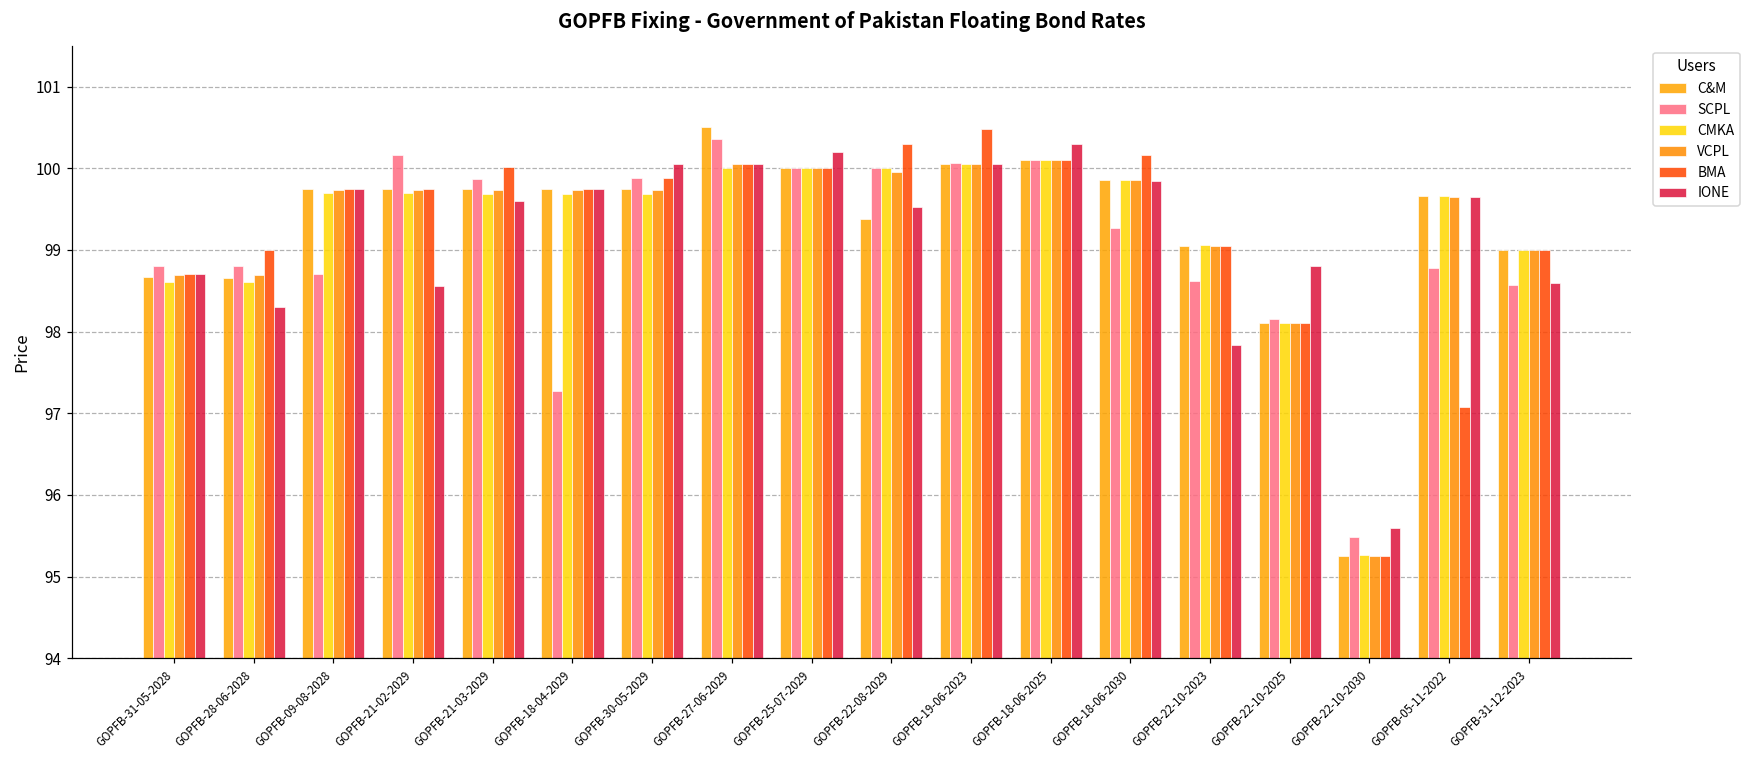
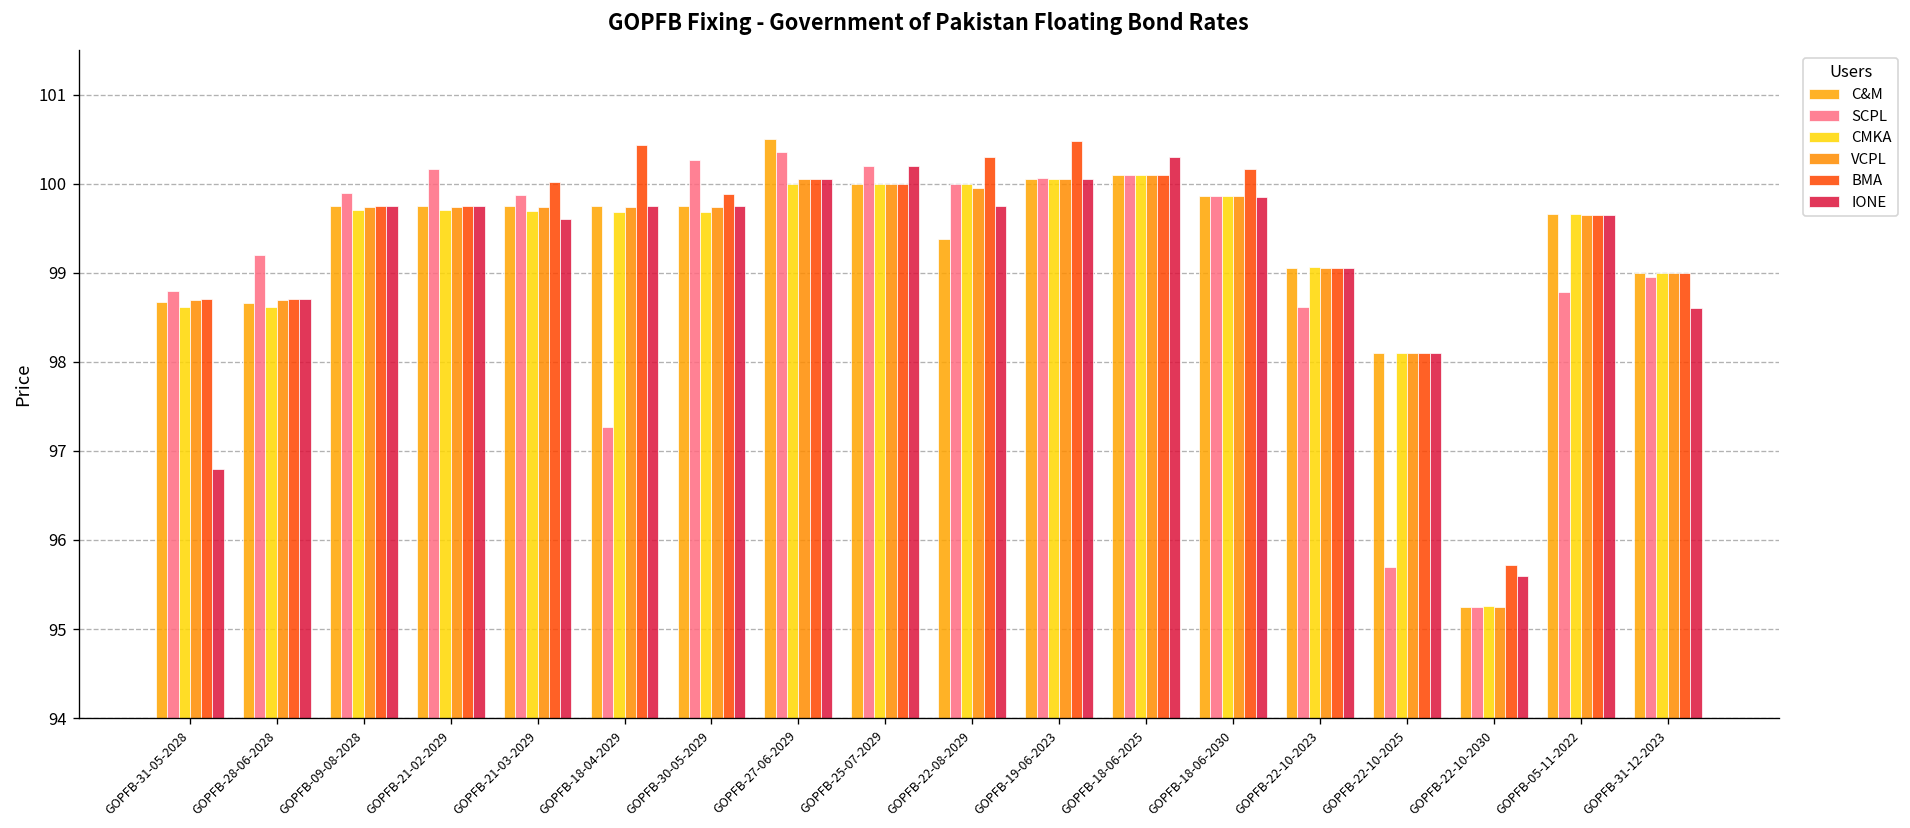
IONE, GOPFB-31-05-2028: 98.7 -> 96.8
SCPL, GOPFB-28-06-2028: 98.8 -> 99.2
BMA, GOPFB-28-06-2028: 99.0 -> 98.7
IONE, GOPFB-28-06-2028: 98.3 -> 98.7
SCPL, GOPFB-09-08-2028: 98.7 -> 99.9
IONE, GOPFB-21-02-2029: 98.6 -> 99.8
BMA, GOPFB-18-04-2029: 99.8 -> 100.4
SCPL, GOPFB-30-05-2029: 99.9 -> 100.3
IONE, GOPFB-30-05-2029: 100.1 -> 99.8
SCPL, GOPFB-25-07-2029: 100.0 -> 100.2
IONE, GOPFB-22-08-2029: 99.5 -> 99.8
SCPL, GOPFB-18-06-2030: 99.3 -> 99.9
IONE, GOPFB-22-10-2023: 97.8 -> 99.1
SCPL, GOPFB-22-10-2025: 98.2 -> 95.7
IONE, GOPFB-22-10-2025: 98.8 -> 98.1
SCPL, GOPFB-22-10-2030: 95.5 -> 95.3
BMA, GOPFB-22-10-2030: 95.3 -> 95.7
BMA, GOPFB-05-11-2022: 97.1 -> 99.7
SCPL, GOPFB-31-12-2023: 98.6 -> 99.0
